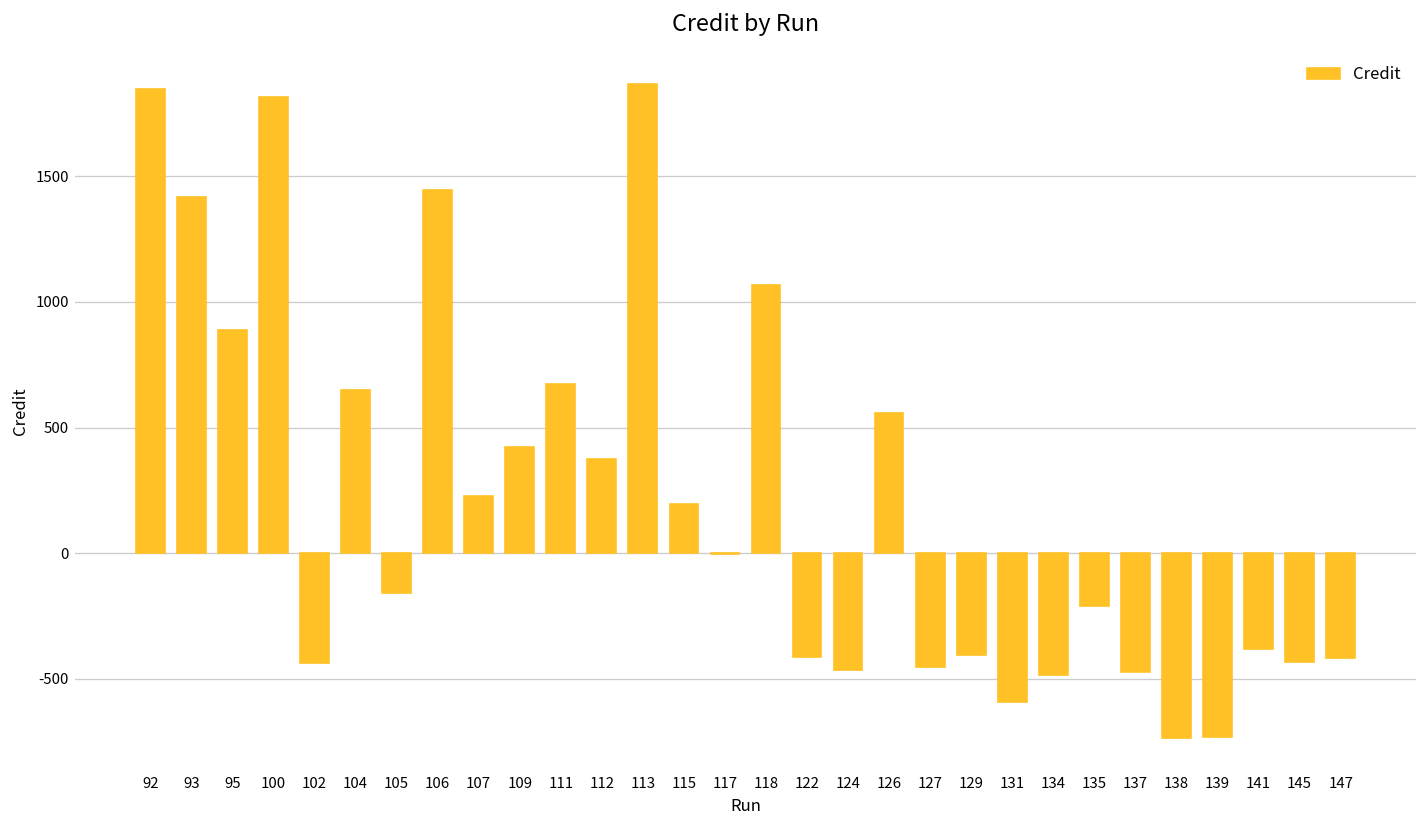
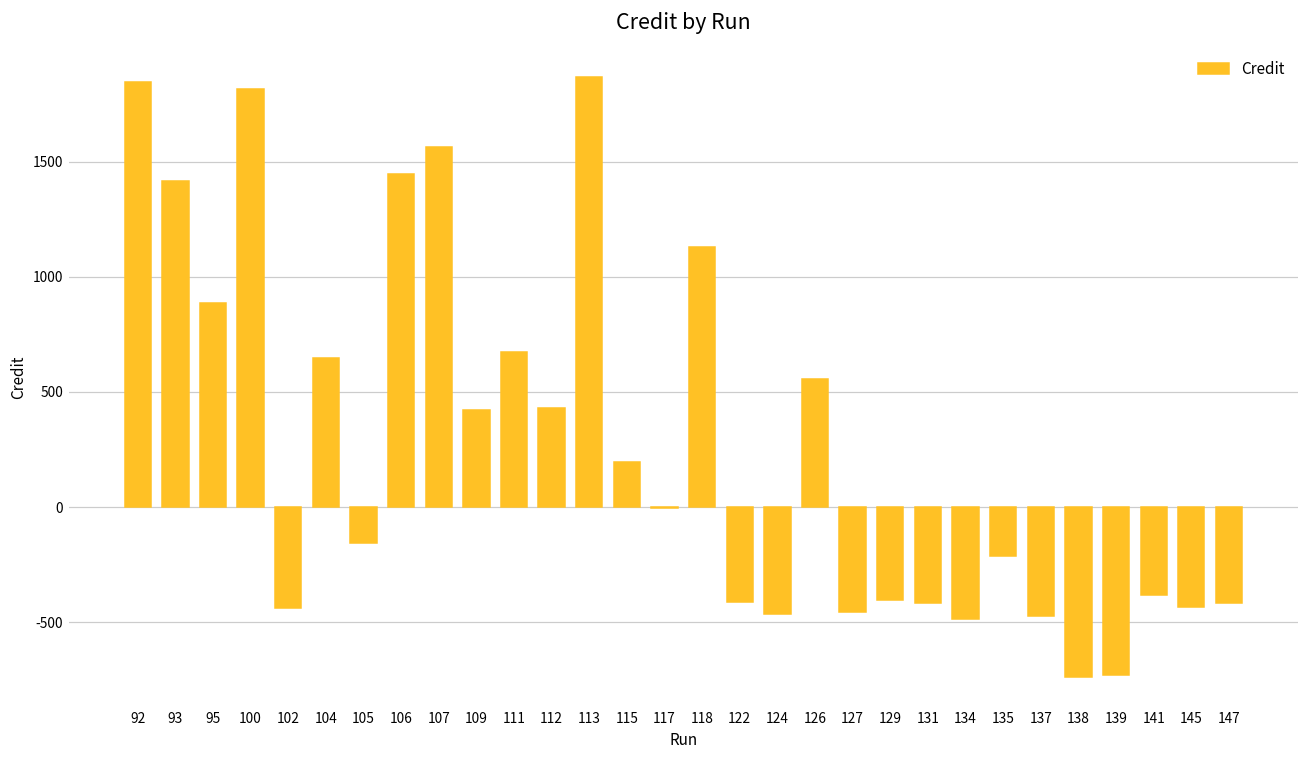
107: 230 -> 1560
112: 380 -> 430
118: 1070 -> 1130
131: -590 -> -420
